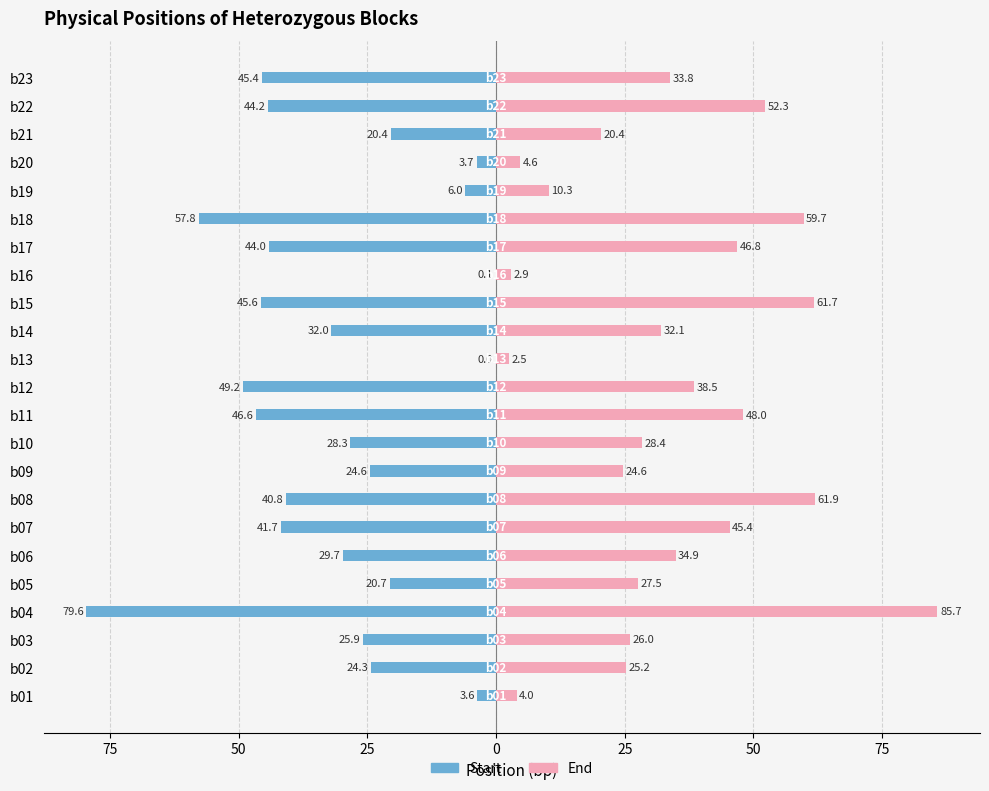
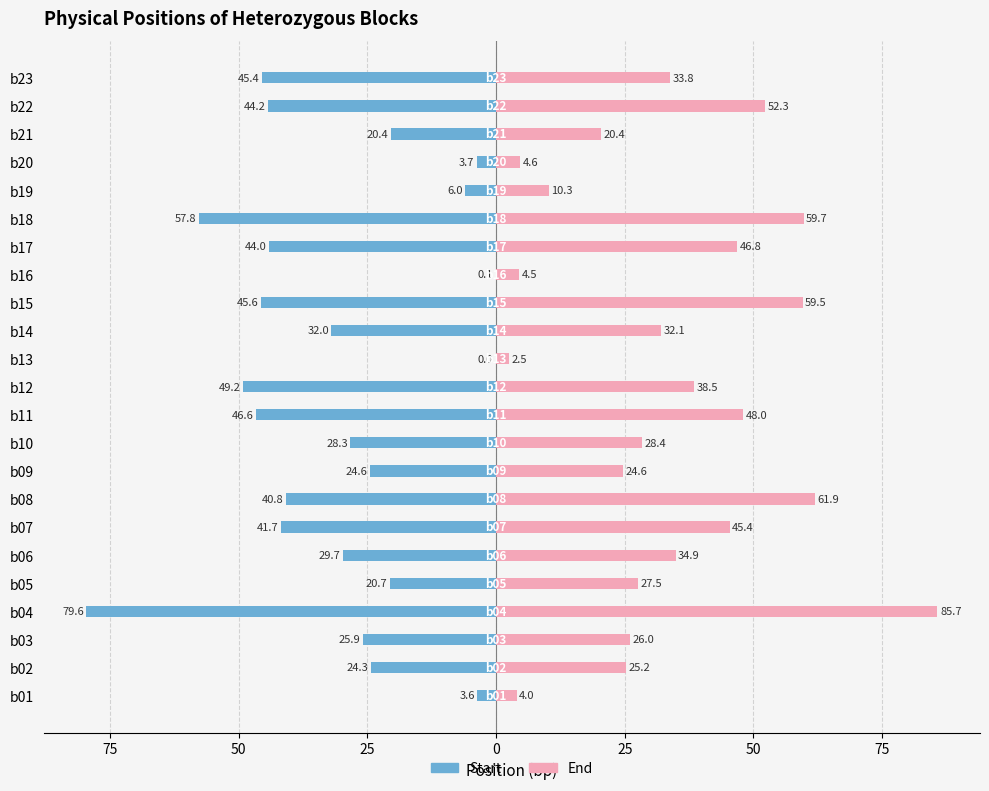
End, b16: 2.9 -> 4.5
End, b15: 61.7 -> 59.5
